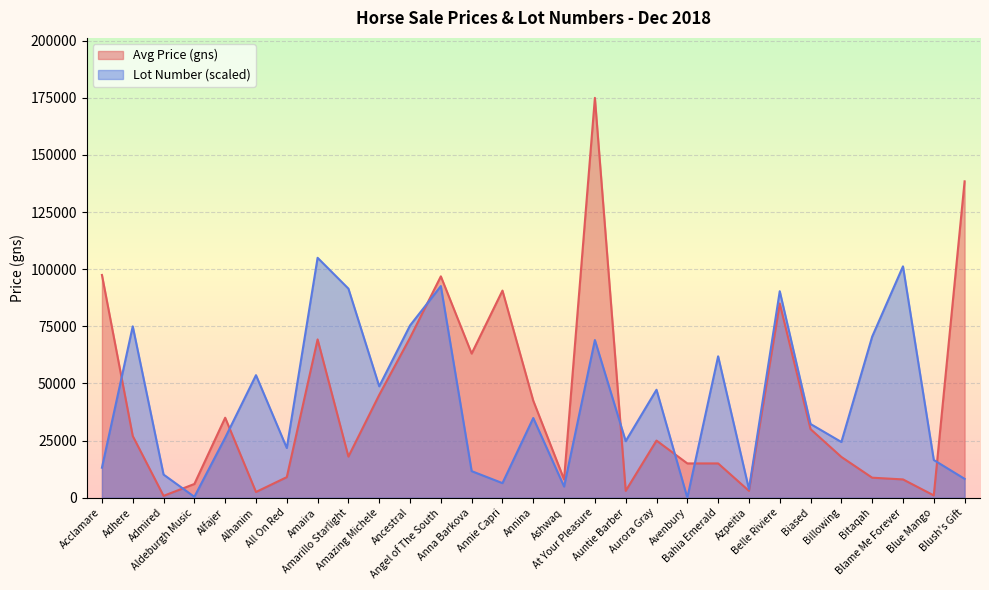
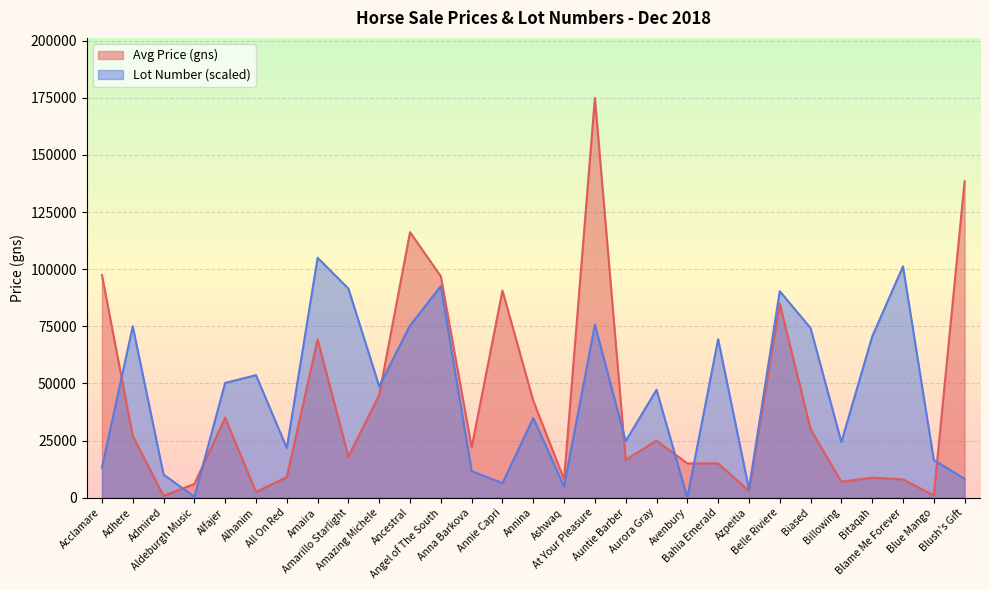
Lot Number (scaled), Alfajer: 26000 -> 50000
Avg Price (gns), Ancestral: 70000 -> 116000
Avg Price (gns), Anna Barkova: 63000 -> 22000
Lot Number (scaled), At Your Pleasure: 69000 -> 76000
Avg Price (gns), Auntie Barber: 3000 -> 17000
Lot Number (scaled), Bahia Emerald: 62000 -> 69000
Lot Number (scaled), Biased: 32000 -> 74000
Avg Price (gns), Billowing: 18000 -> 7000
